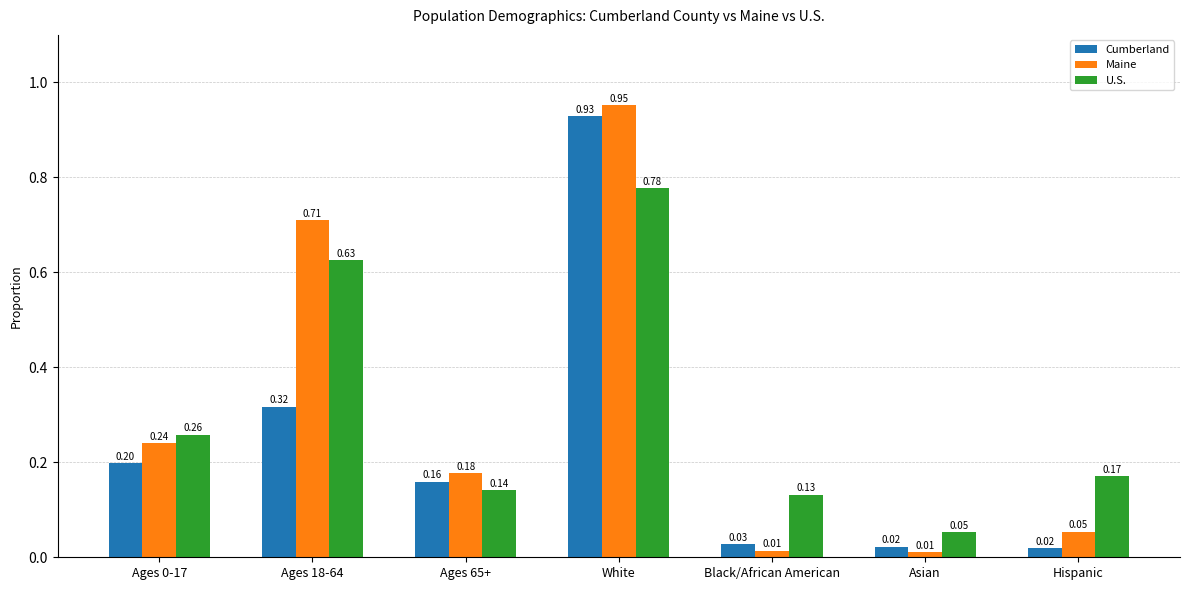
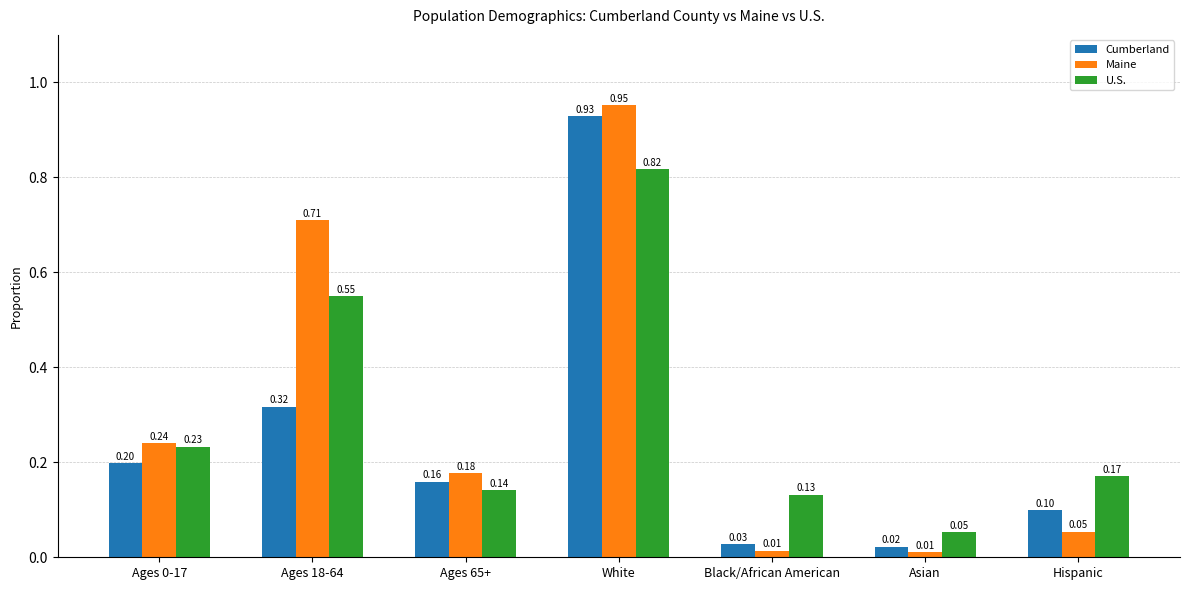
U.S., Ages 0-17: 0.26 -> 0.23
U.S., Ages 18-64: 0.63 -> 0.55
U.S., White: 0.78 -> 0.82
Cumberland, Hispanic: 0.02 -> 0.10
